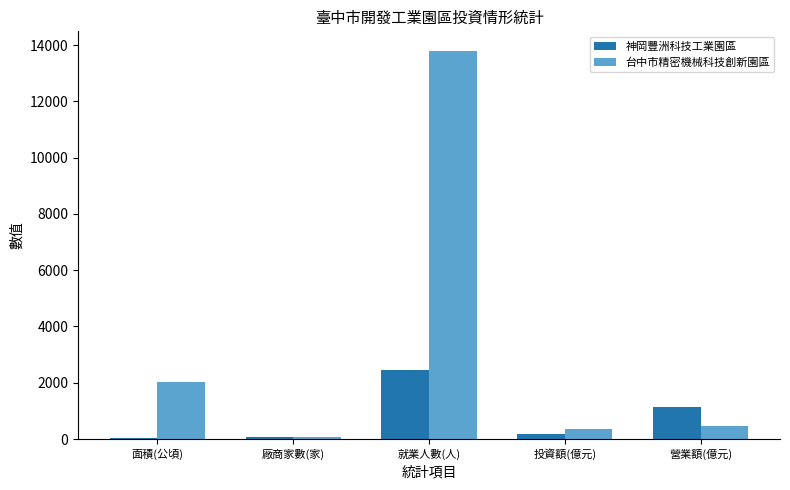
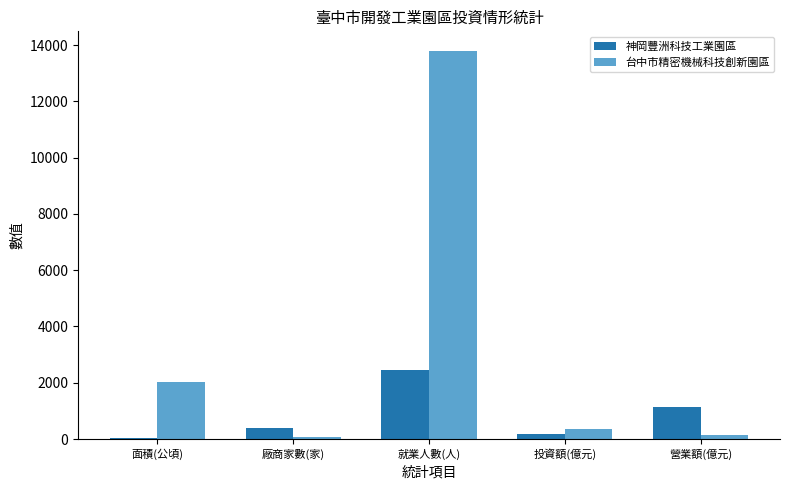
神岡豐洲科技工業園區, 廠商家數(家): 100 -> 400
台中市精密機械科技創新園區, 營業額(億元): 500 -> 100
